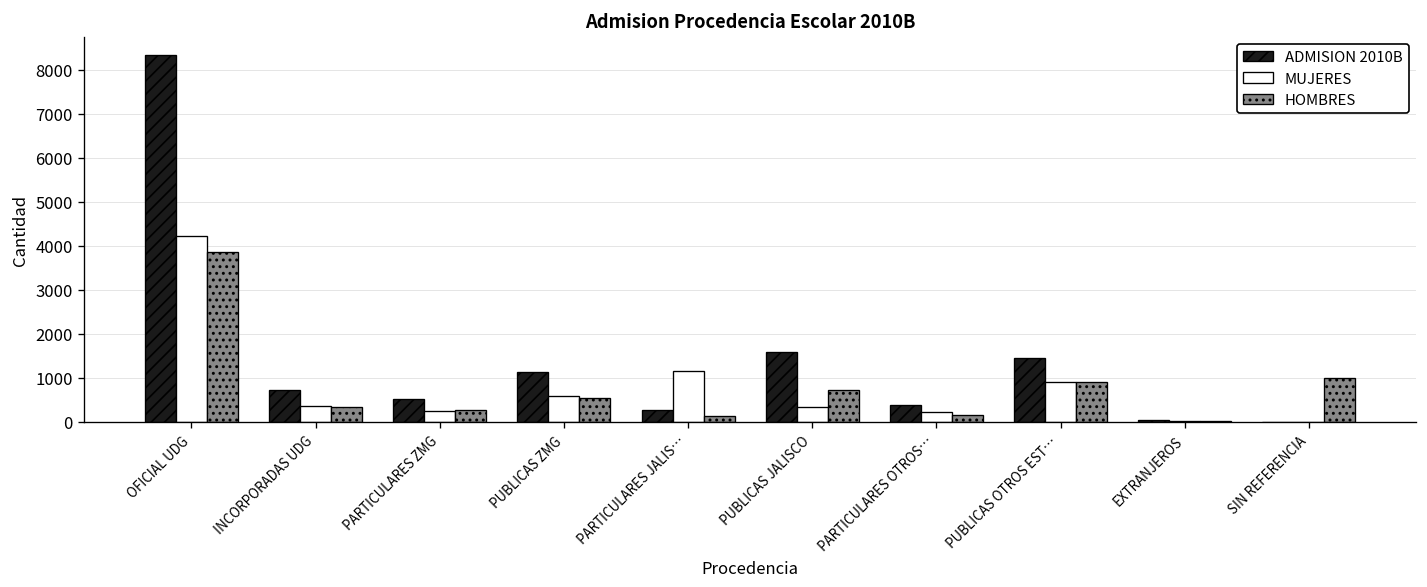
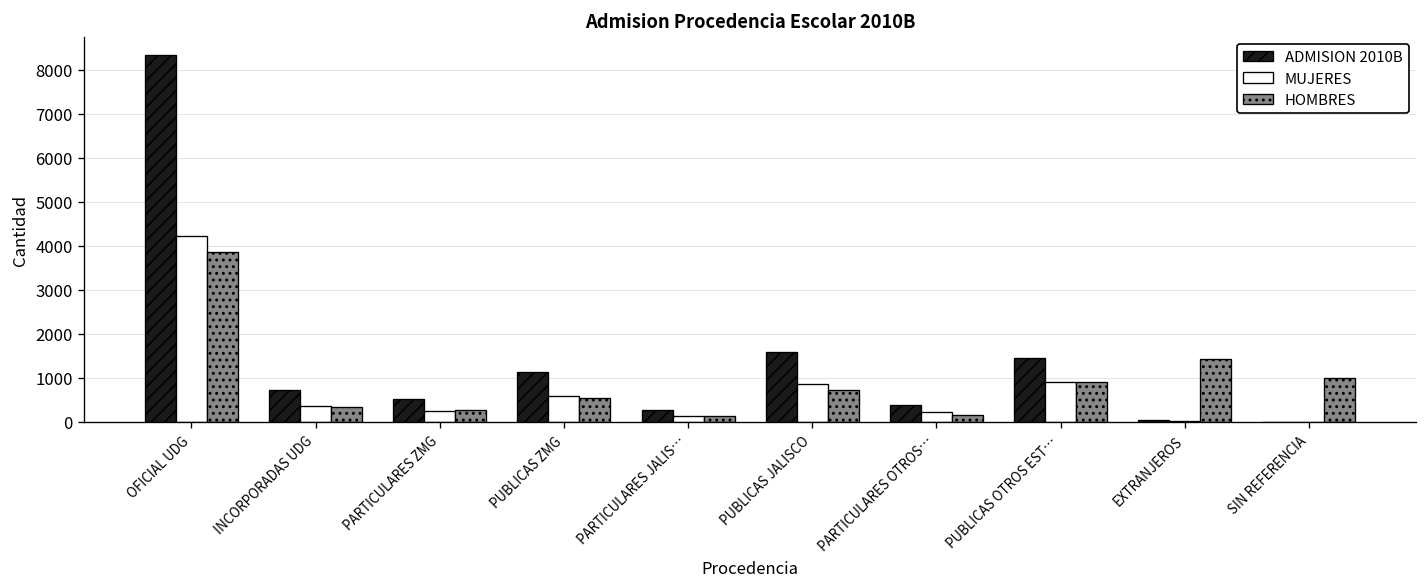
MUJERES, PARTICULARES JALIS…: 1200 -> 100
MUJERES, PUBLICAS JALISCO: 300 -> 900
HOMBRES, EXTRANJEROS: 0 -> 1400
